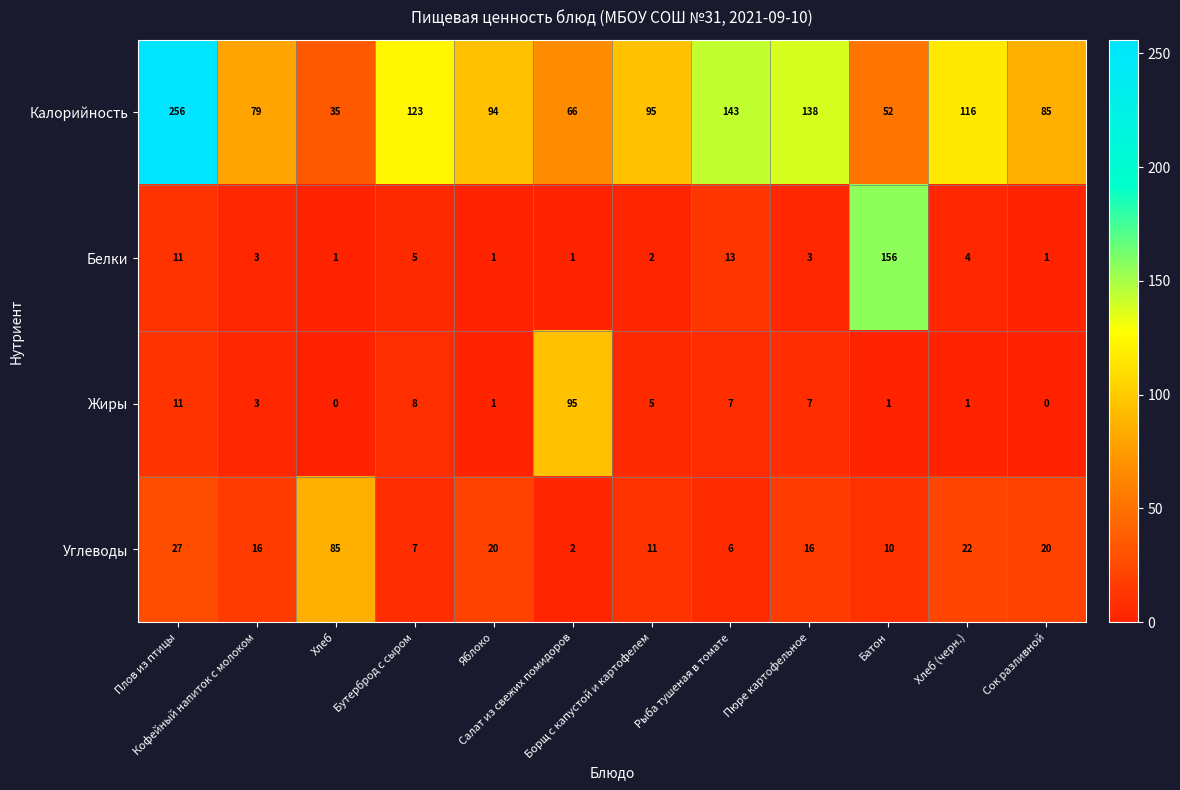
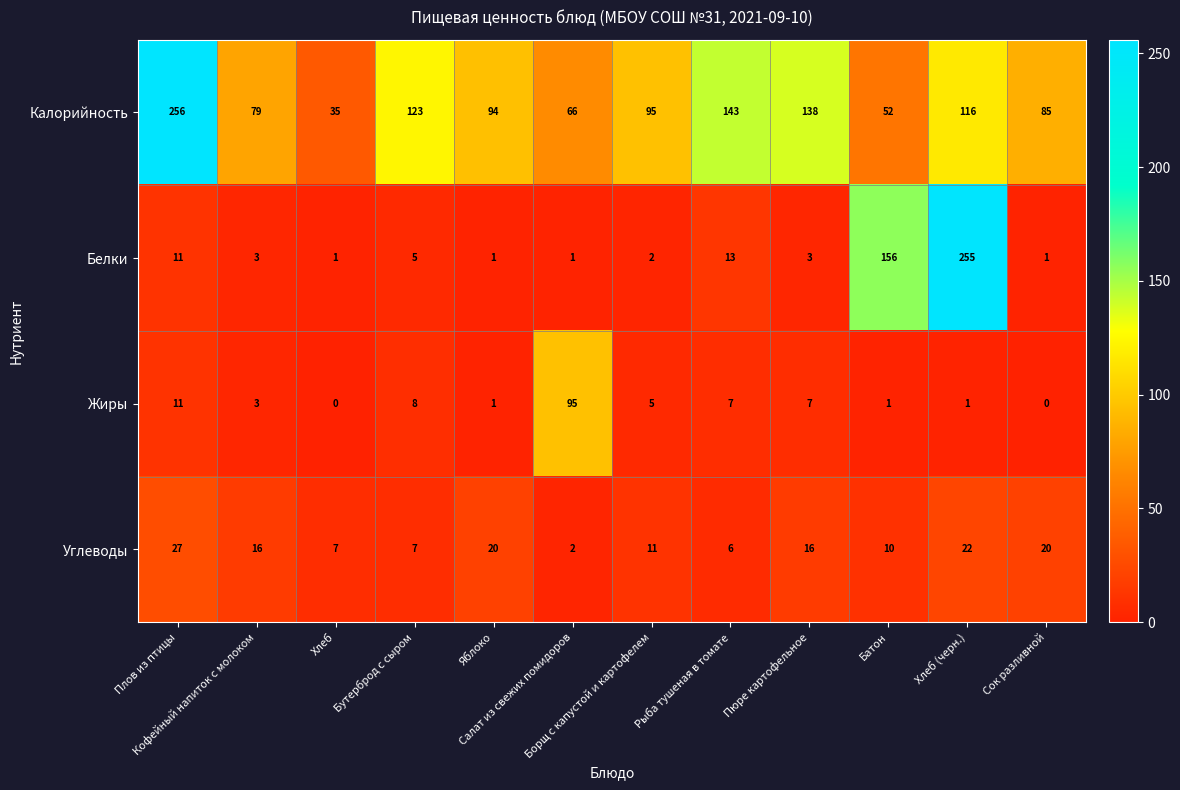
Белки, Хлеб (черн.): 4 -> 255
Углеводы, Хлеб: 85 -> 7
